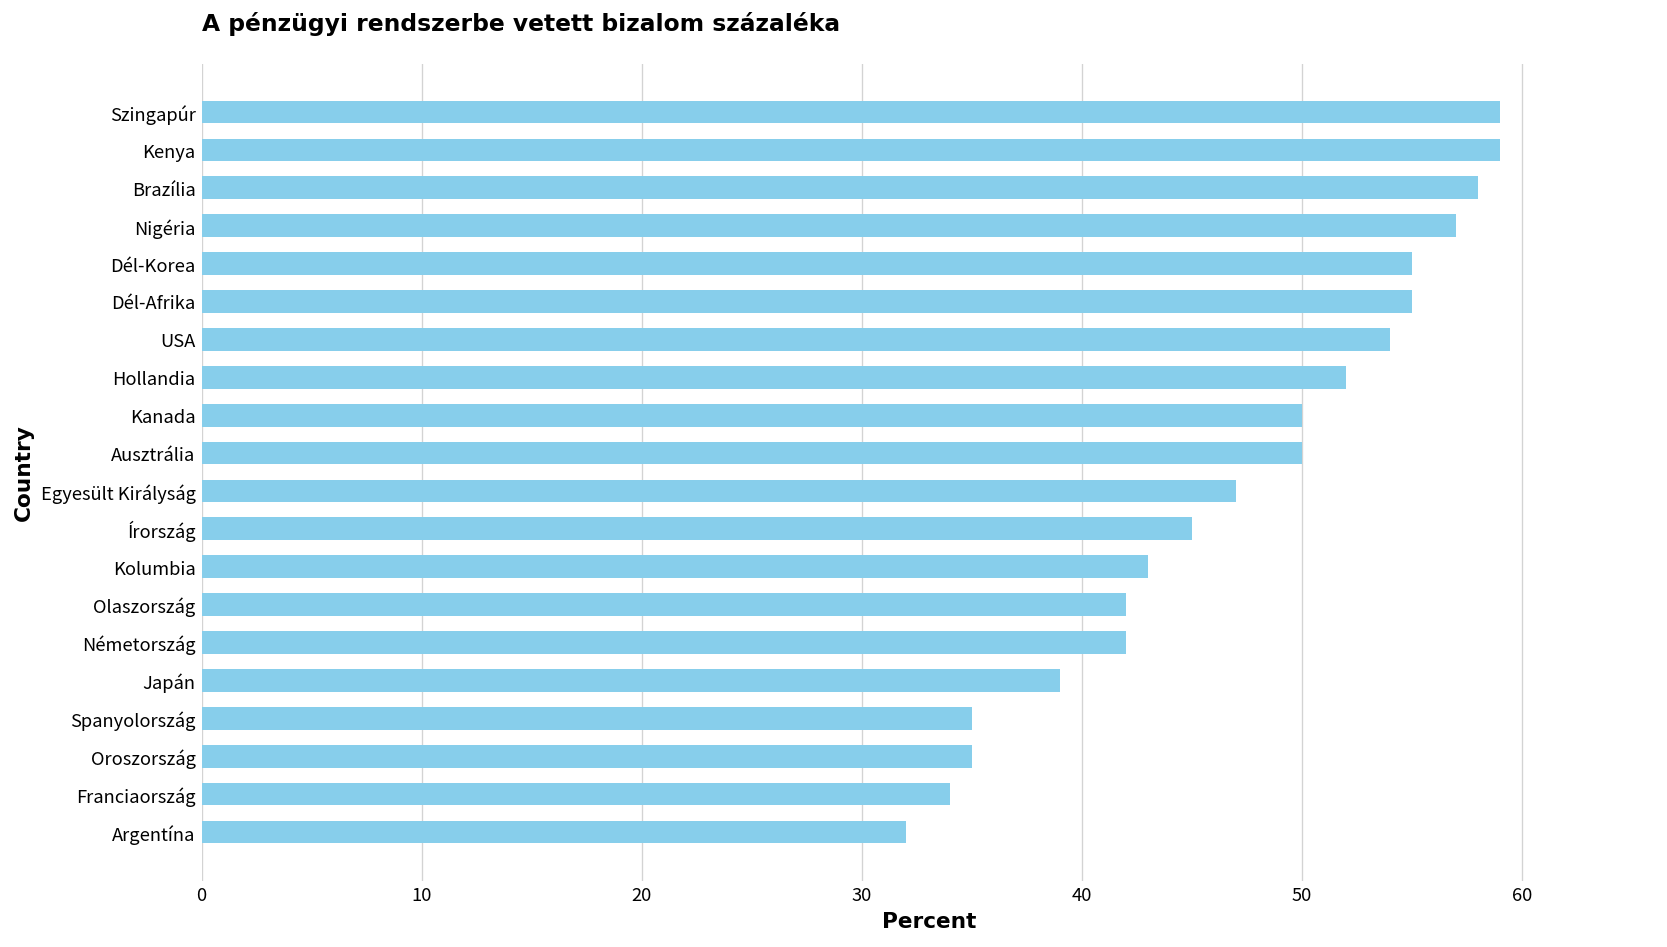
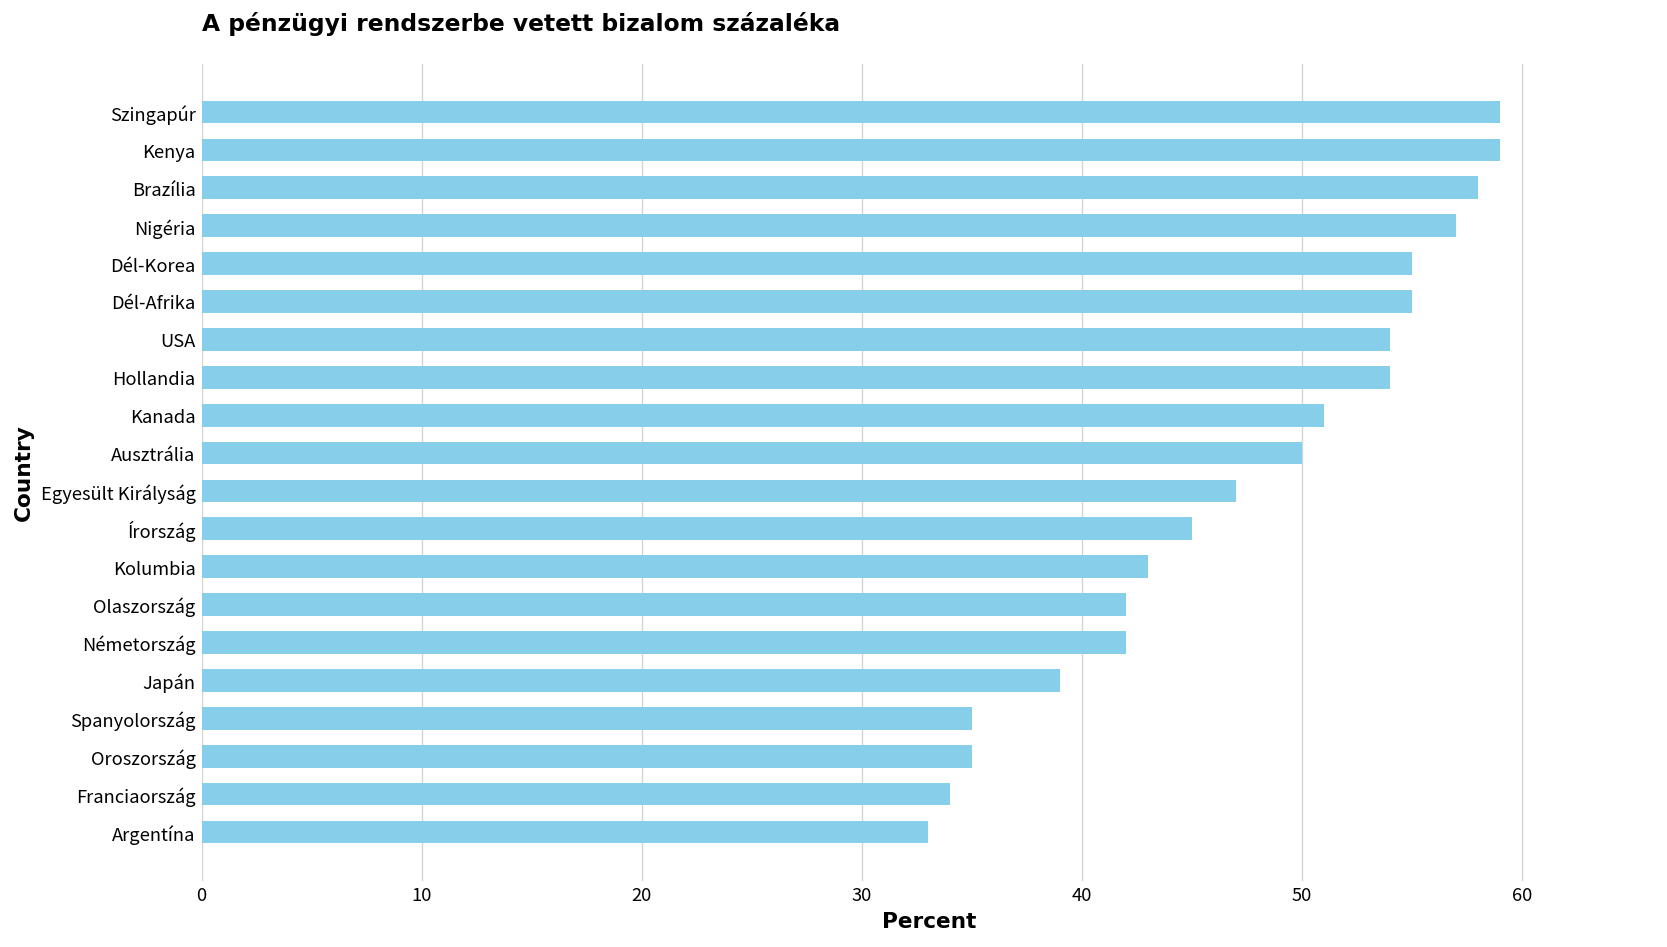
Hollandia: 52 -> 54
Kanada: 50 -> 51
Argentína: 32 -> 33
